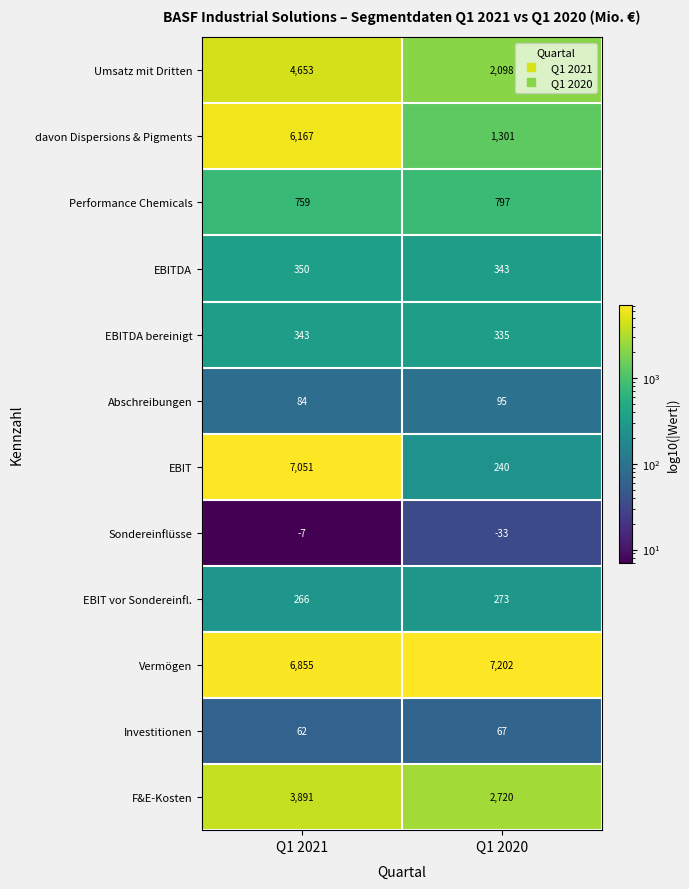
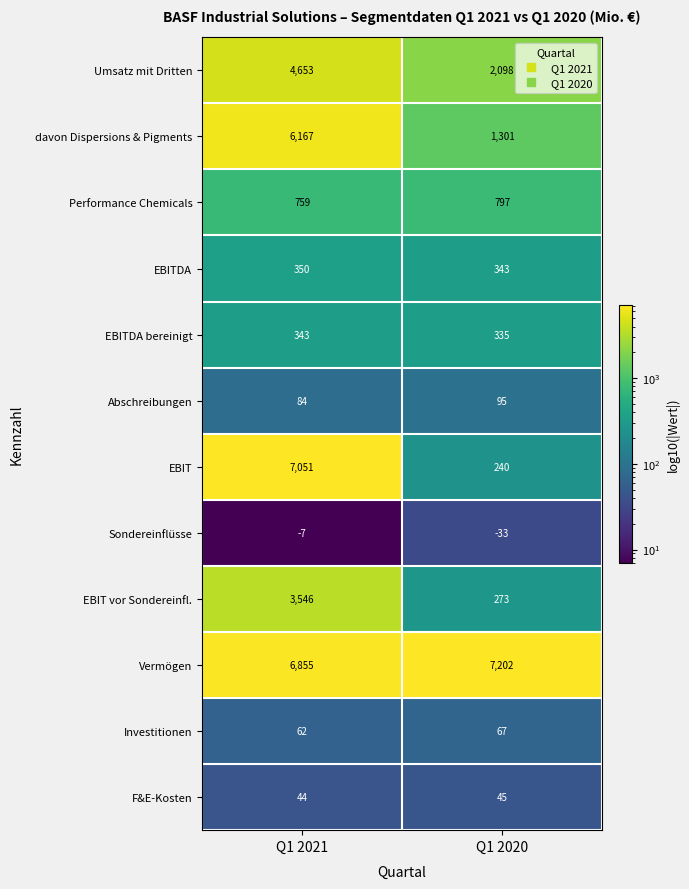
EBIT vor Sondereinfl., Q1 2021: 266 -> 3,546
F&E-Kosten, Q1 2021: 3,891 -> 44
F&E-Kosten, Q1 2020: 2,720 -> 45
